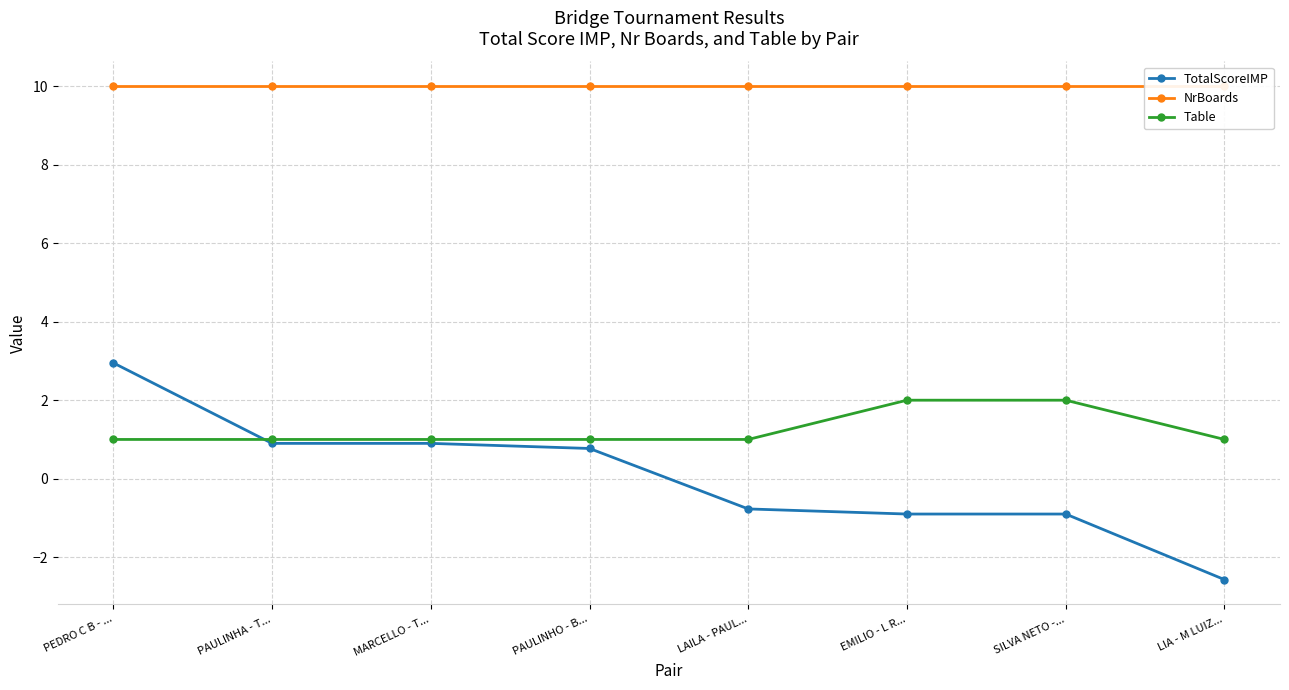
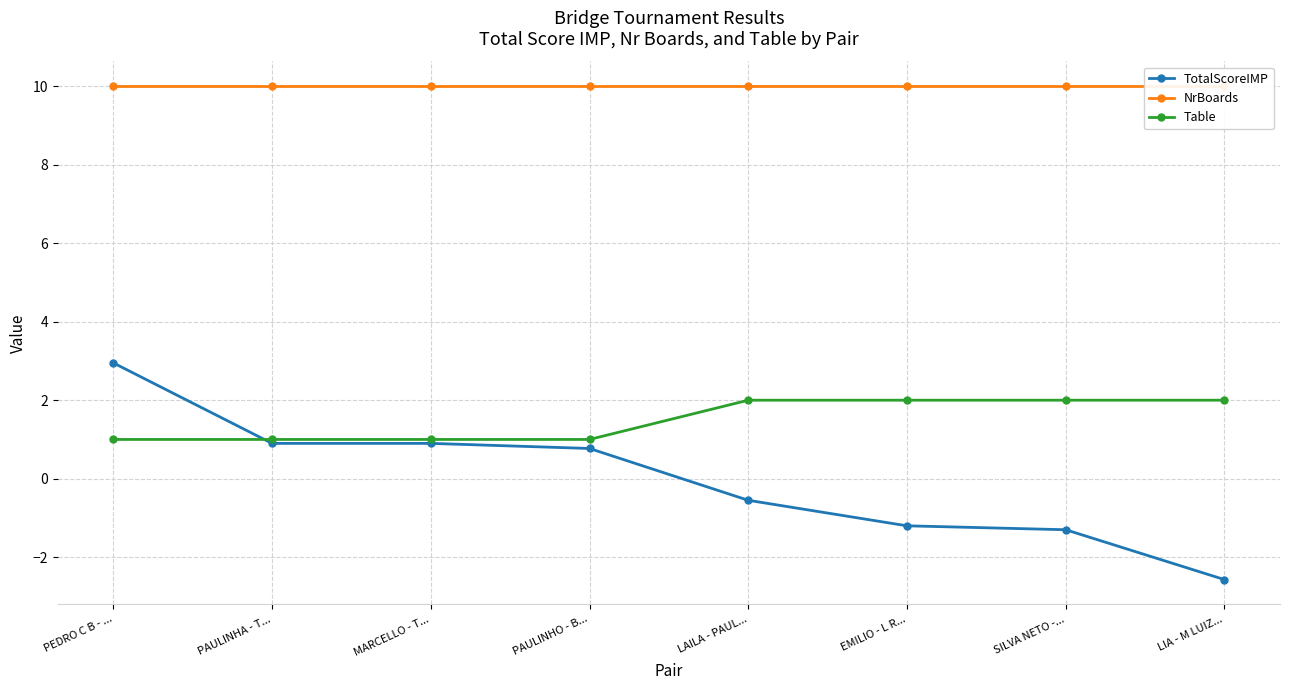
TotalScoreIMP, LAILA - PAUL...: -0.8 -> -0.6
Table, LAILA - PAUL...: 1 -> 2
TotalScoreIMP, EMILIO - L R...: -0.9 -> -1.2
TotalScoreIMP, SILVA NETO -...: -0.9 -> -1.3
Table, LIA - M LUIZ...: 1 -> 2
